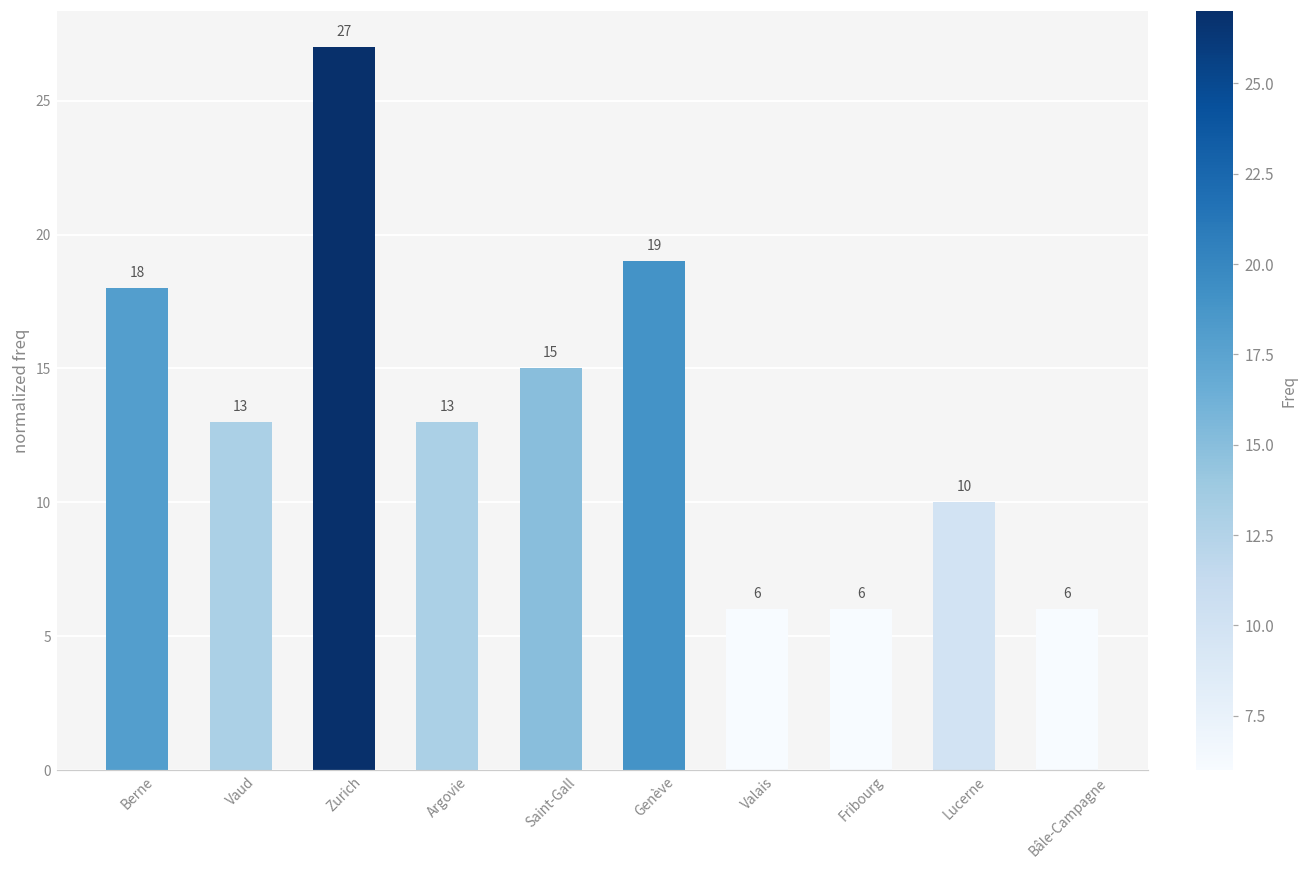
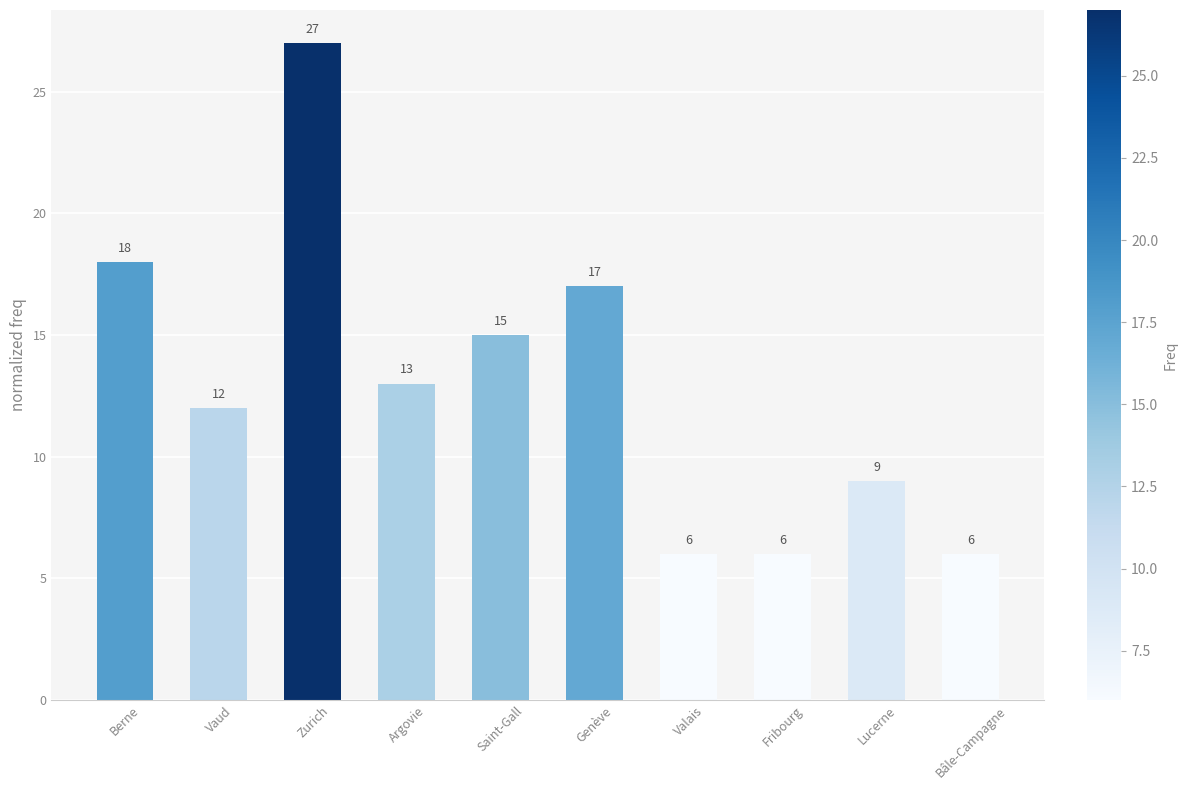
Vaud: 13 -> 12
Genève: 19 -> 17
Lucerne: 10 -> 9
